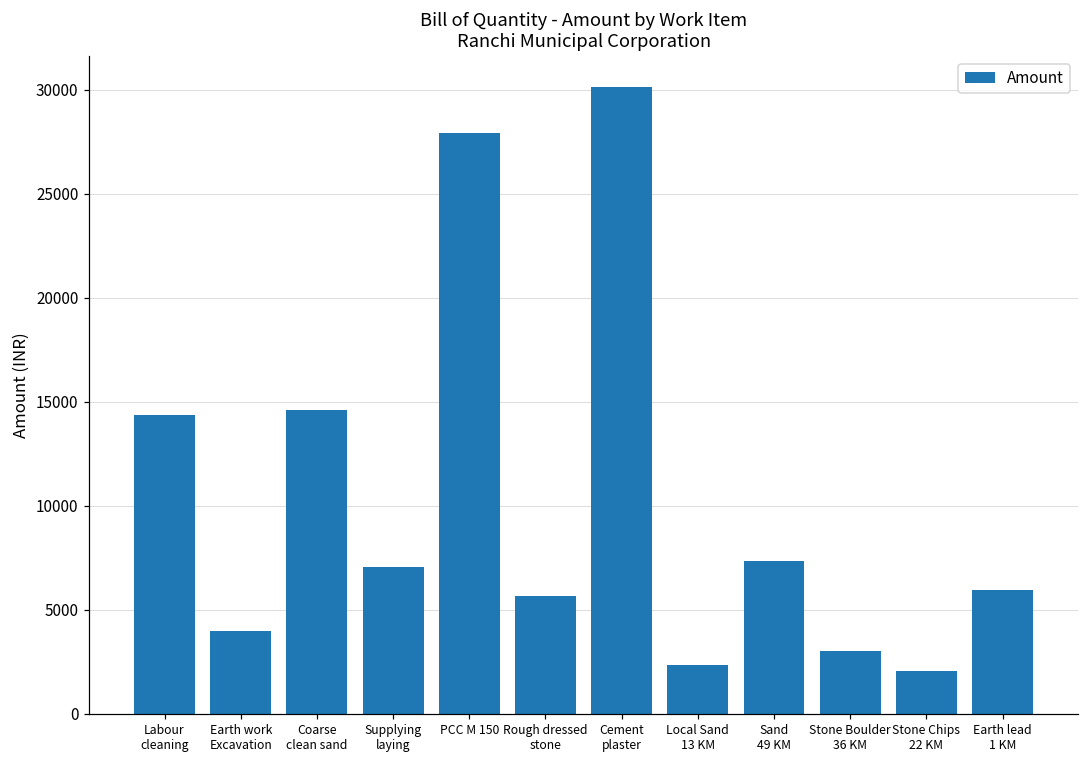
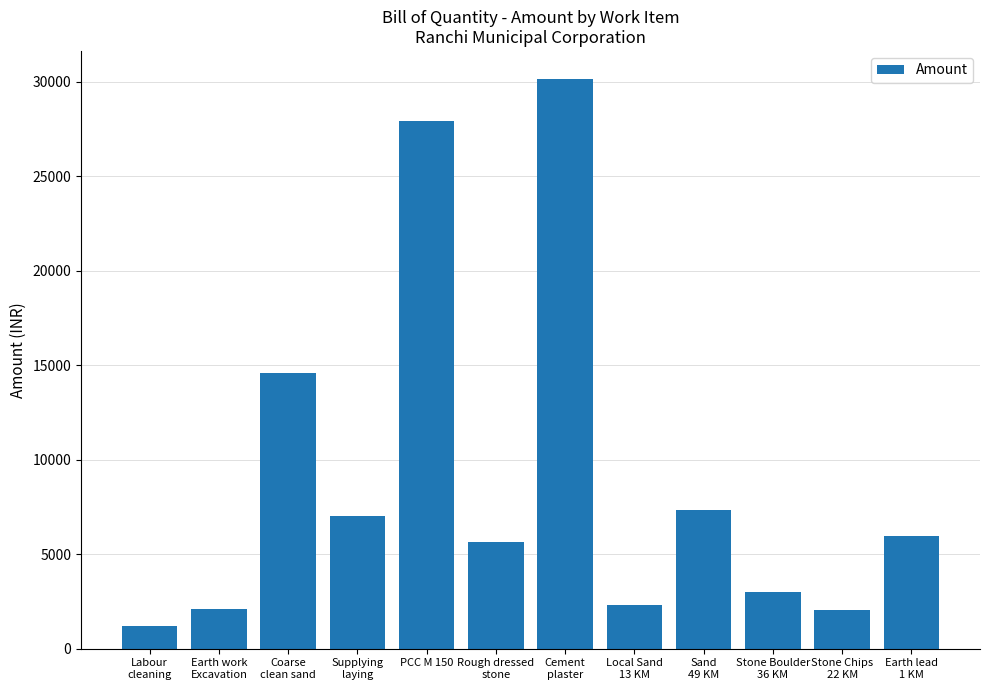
Labour cleaning: 14400 -> 1200
Earth work Excavation: 4000 -> 2100
